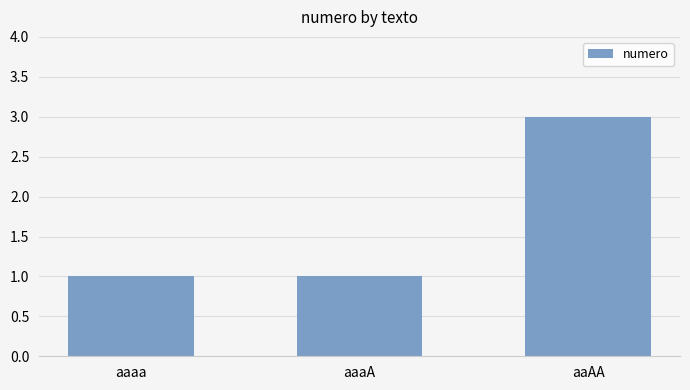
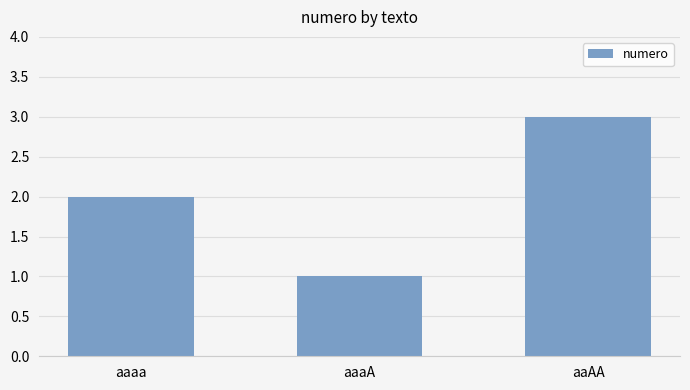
aaaa: 1 -> 2
